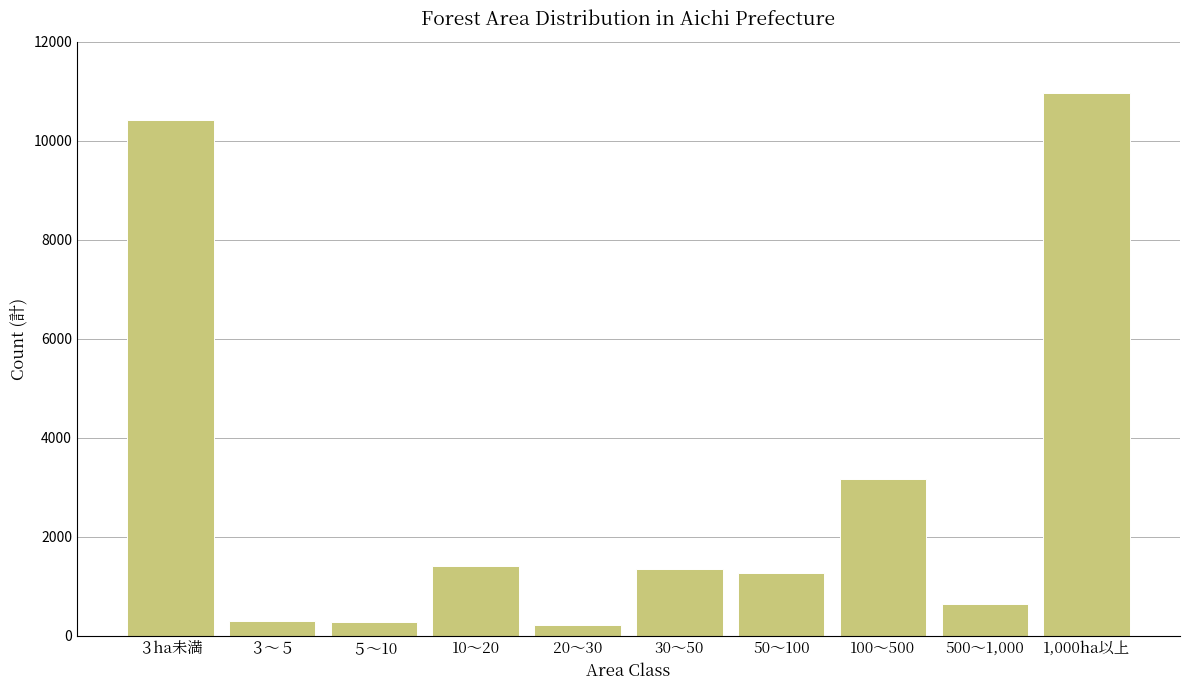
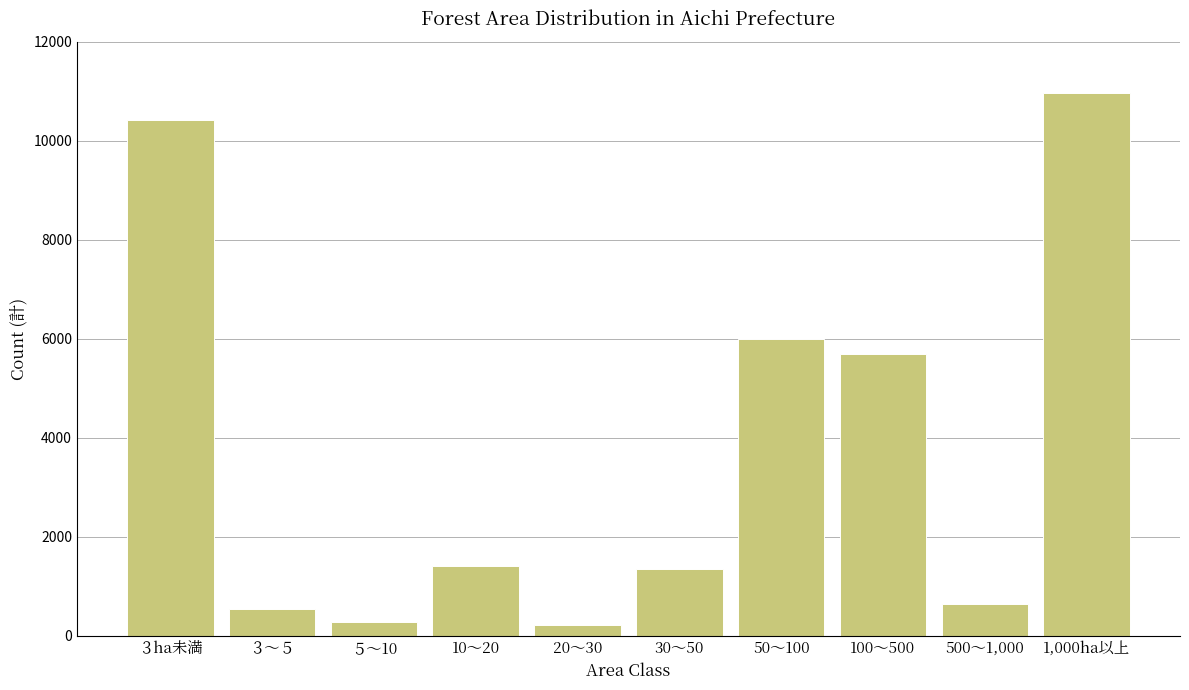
３～５: 300 -> 500
50～100: 1300 -> 6000
100～500: 3200 -> 5700
